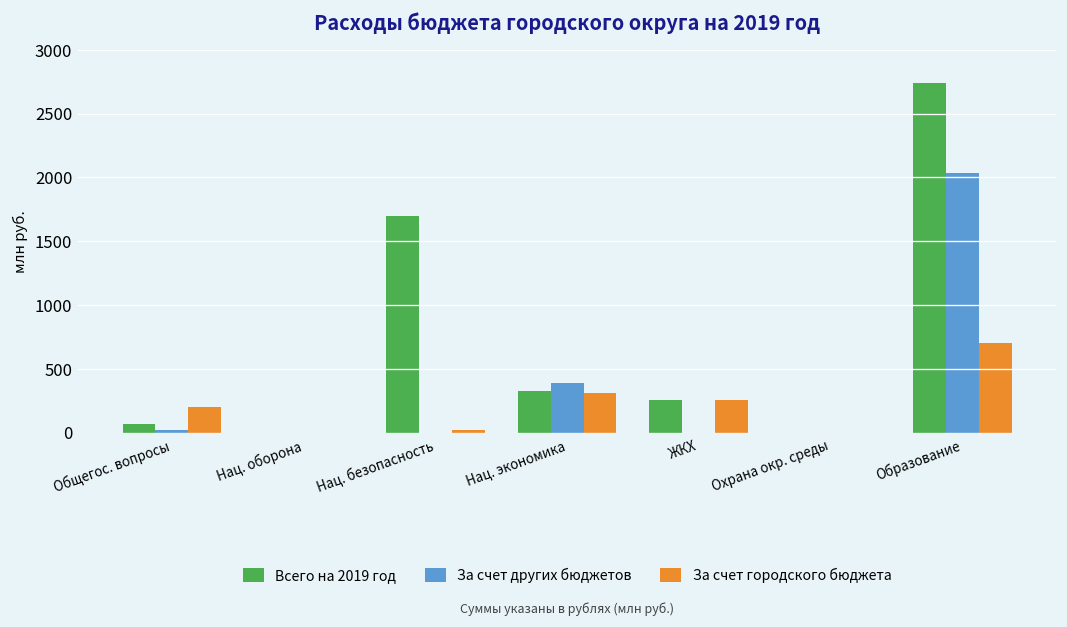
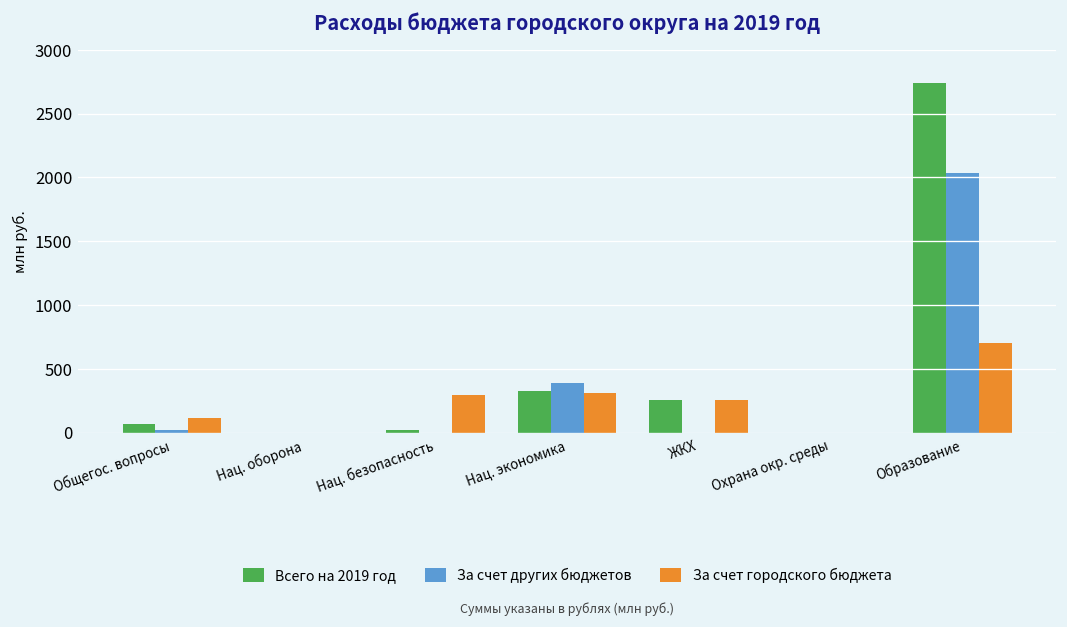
За счет городского бюджета, Общегос. вопросы: 200 -> 120
Всего на 2019 год, Нац. безопасность: 1700 -> 20
За счет городского бюджета, Нац. безопасность: 20 -> 290
